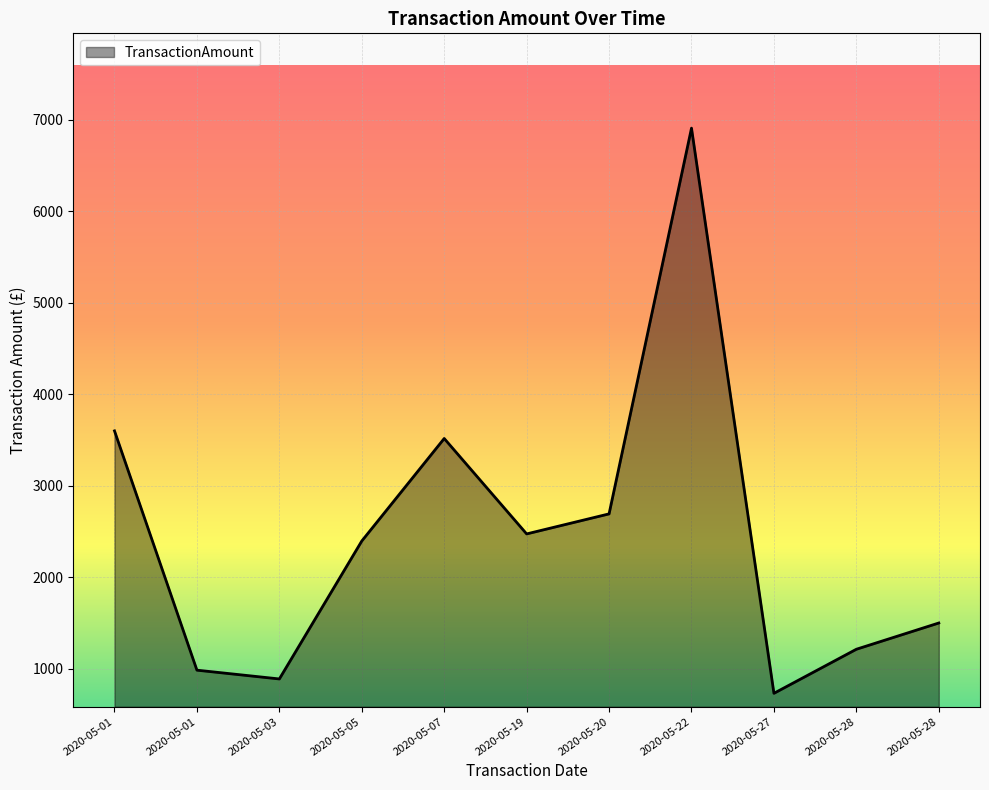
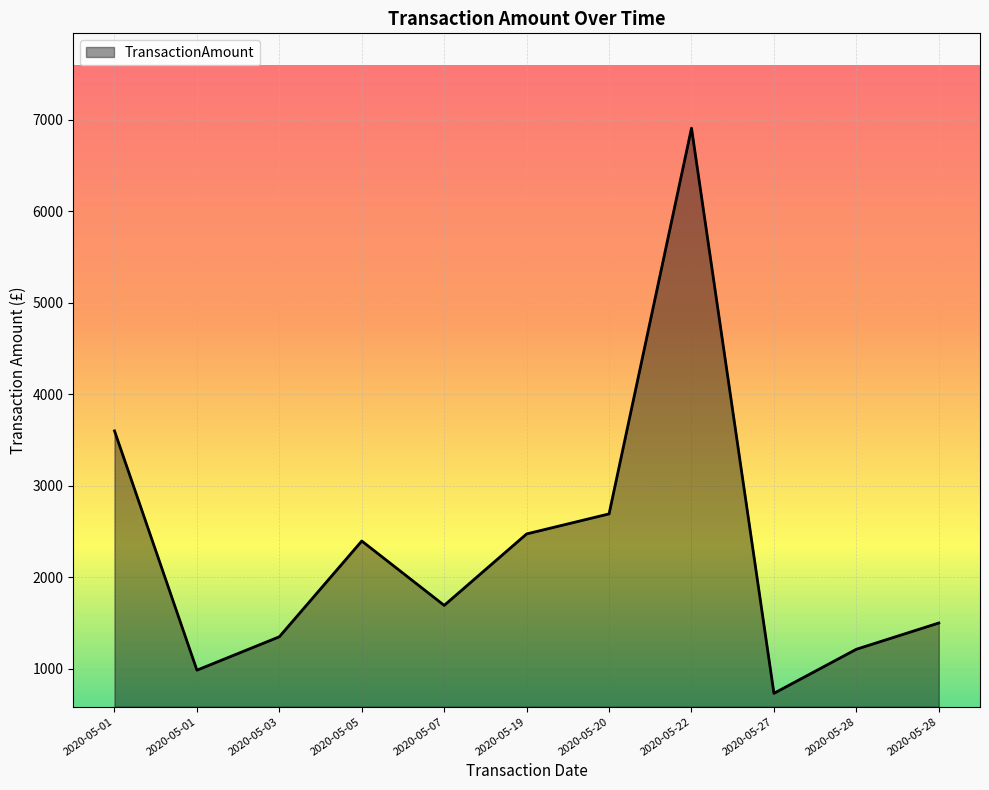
2020-05-03: 900 -> 1300
2020-05-07: 3500 -> 1700
